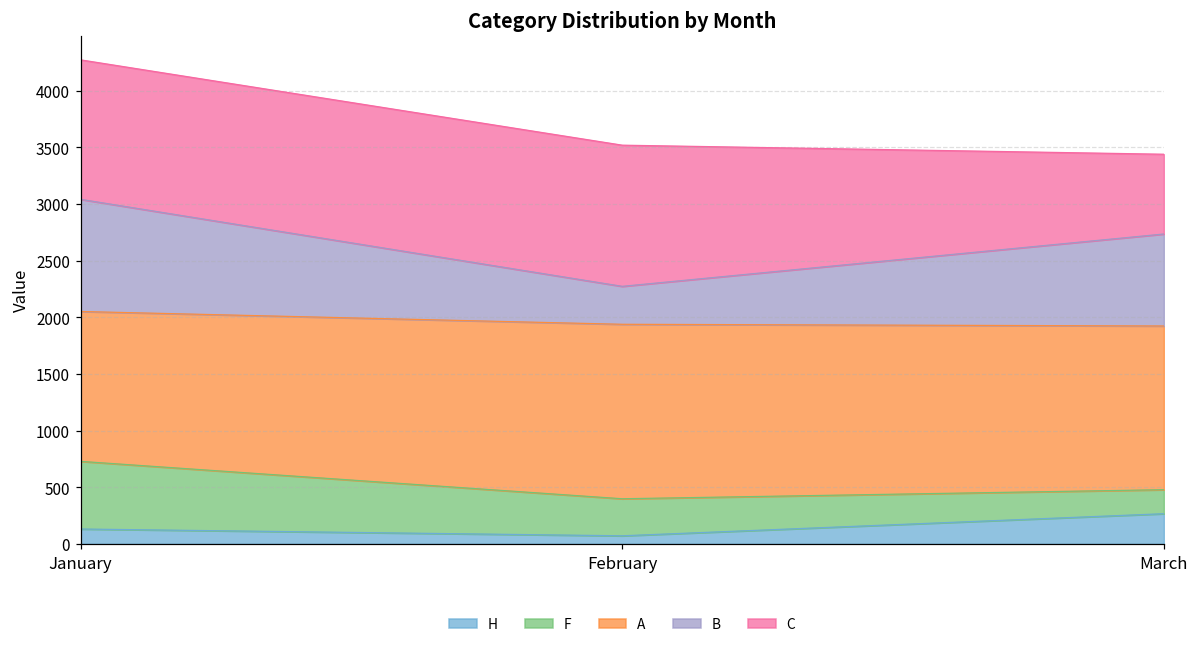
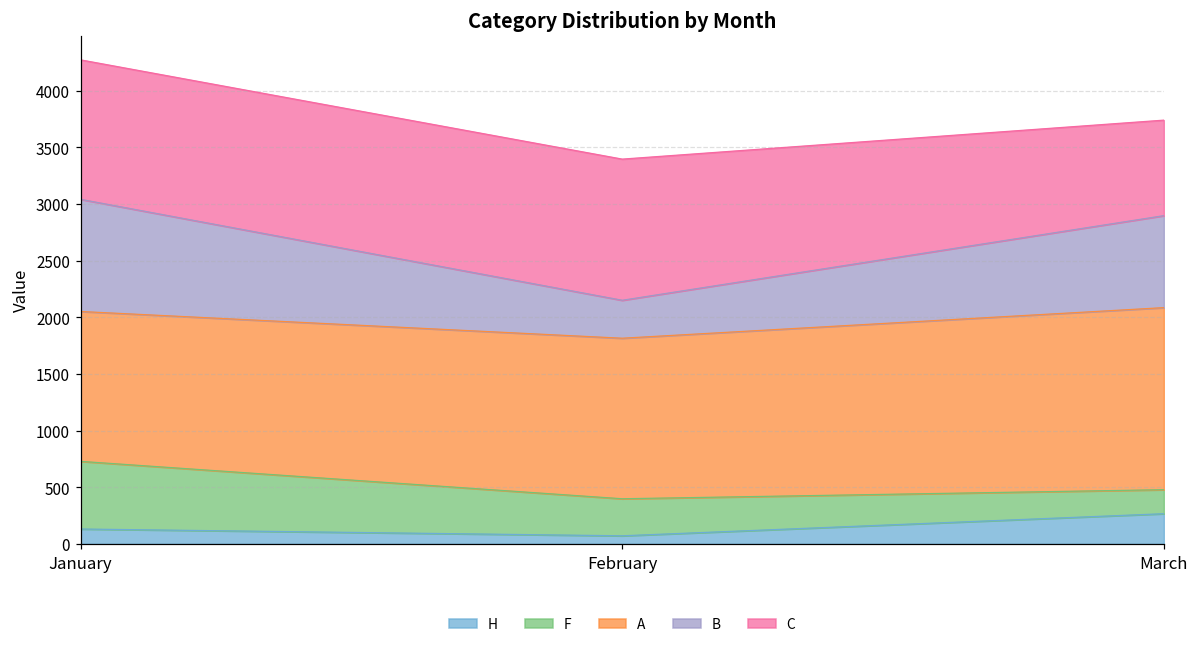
A, February: 1540 -> 1420
A, March: 1450 -> 1610
C, March: 700 -> 840
